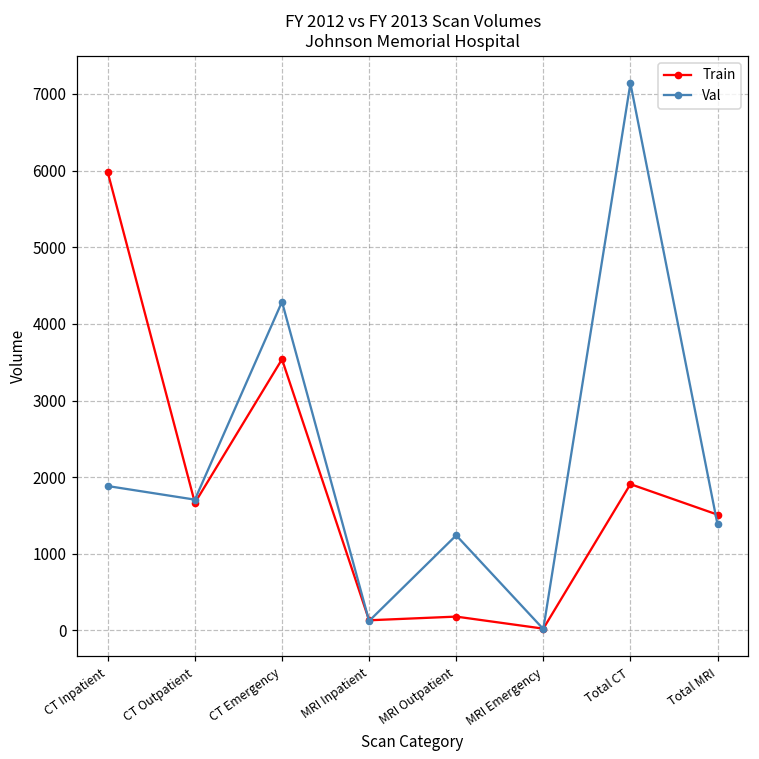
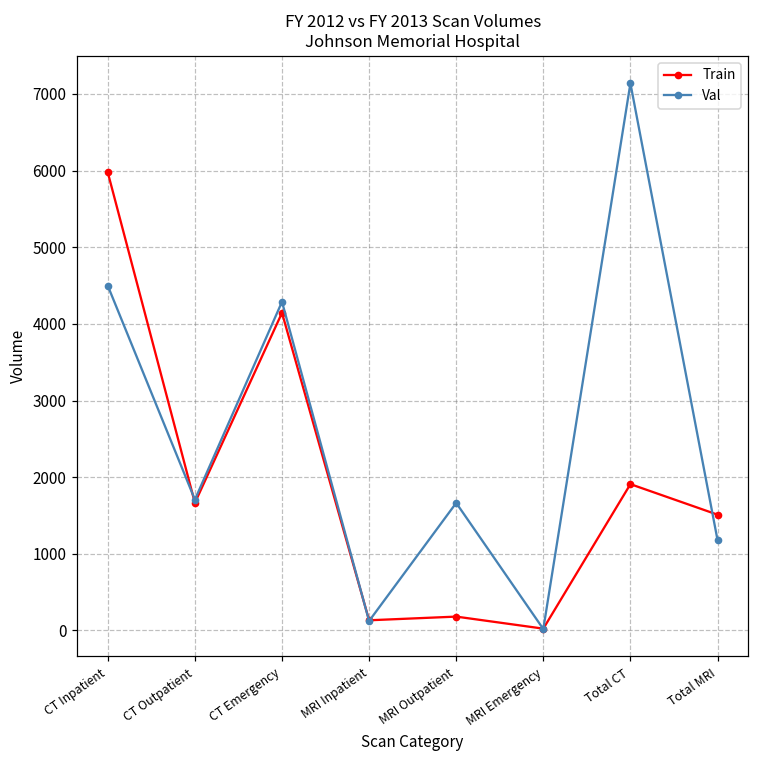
Val, CT Inpatient: 1900 -> 4500
Train, CT Emergency: 3500 -> 4100
Val, MRI Outpatient: 1200 -> 1700
Val, Total MRI: 1400 -> 1200
